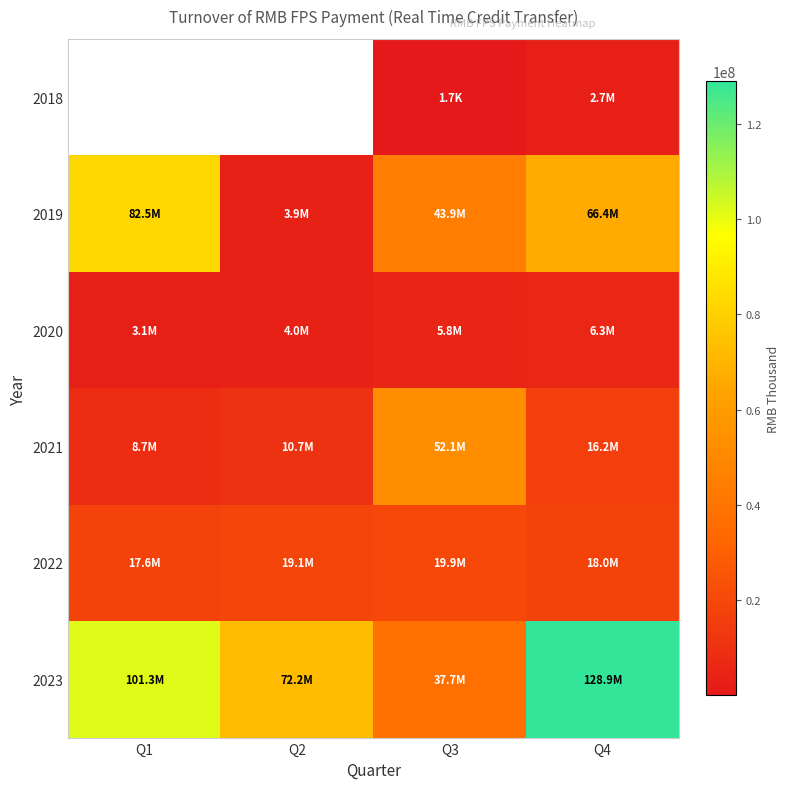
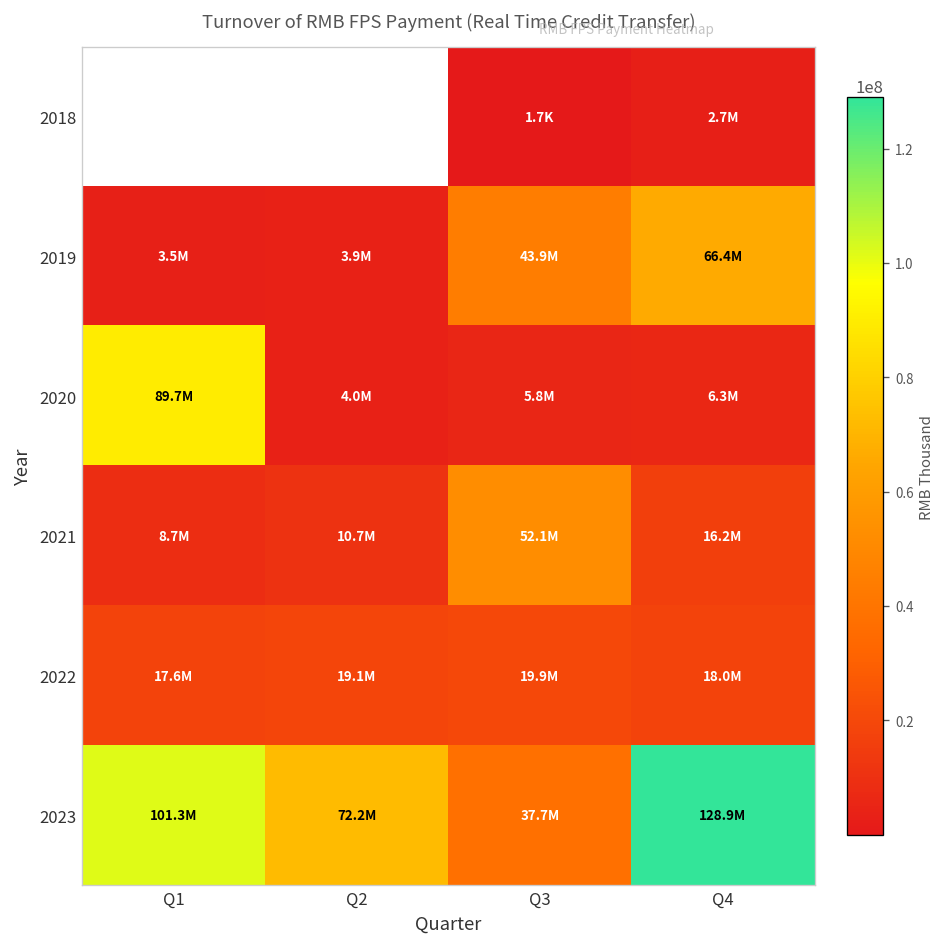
2019, Q1: 82.5M -> 3.5M
2020, Q1: 3.1M -> 89.7M
